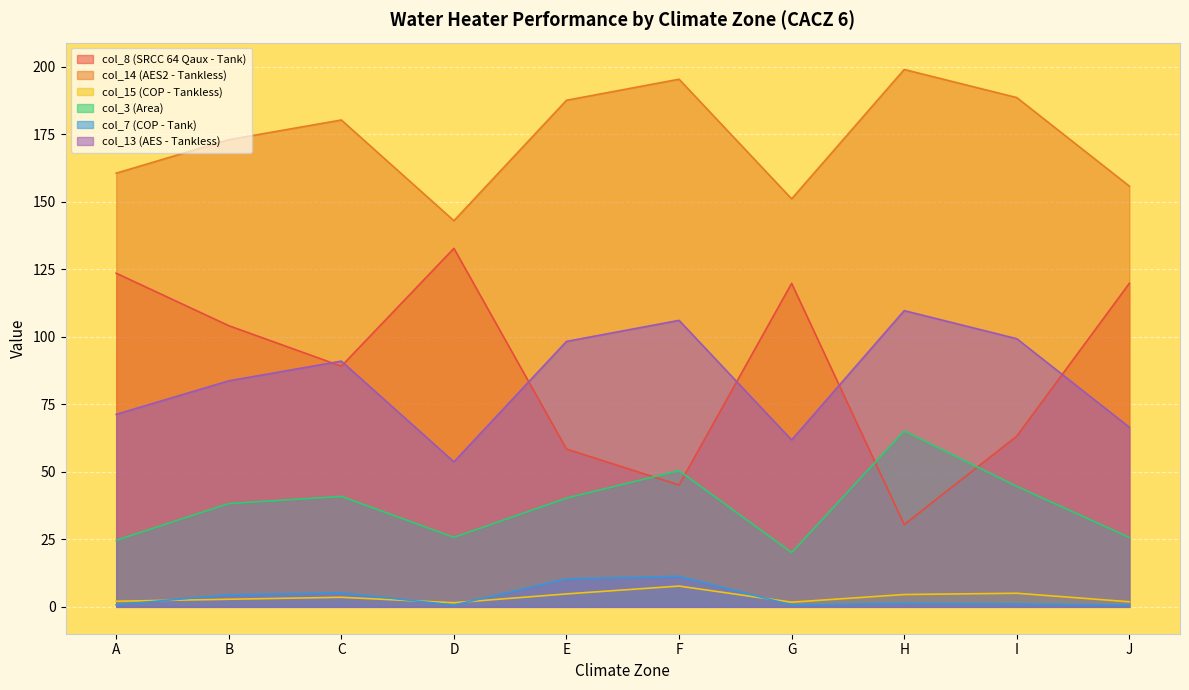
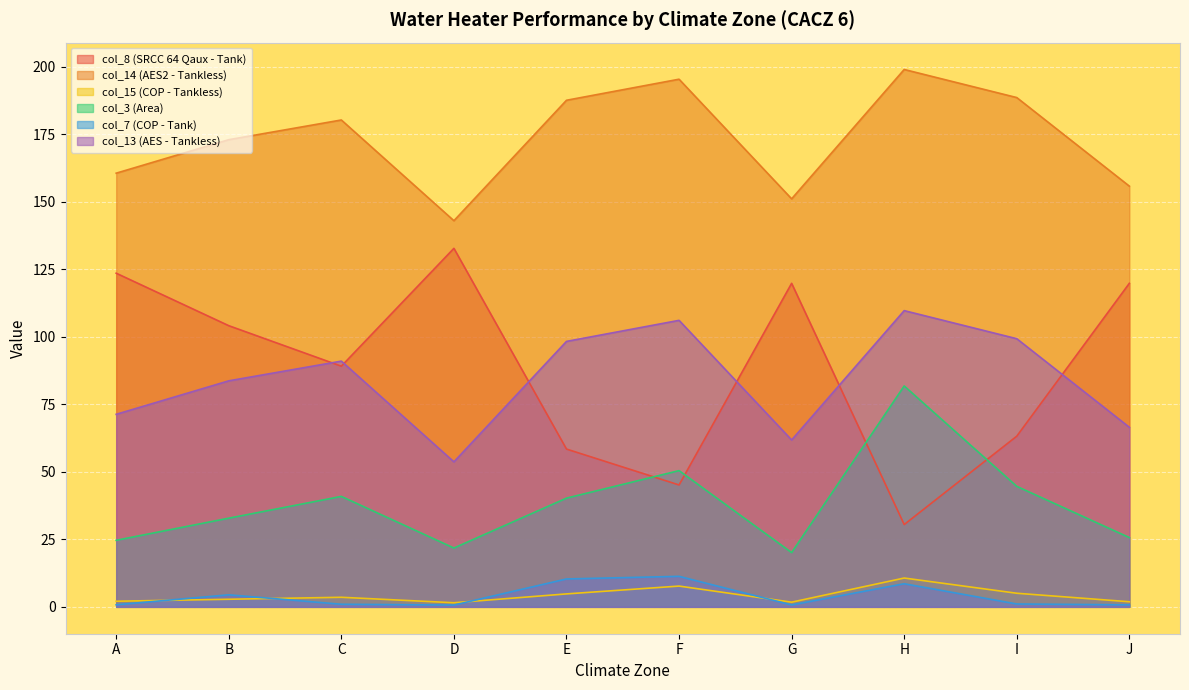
col_3 (Area), B: 38 -> 33
col_7 (COP - Tank), C: 5 -> 1
col_3 (Area), D: 26 -> 22
col_15 (COP - Tankless), H: 5 -> 11
col_3 (Area), H: 65 -> 82
col_7 (COP - Tank), H: 1 -> 9
